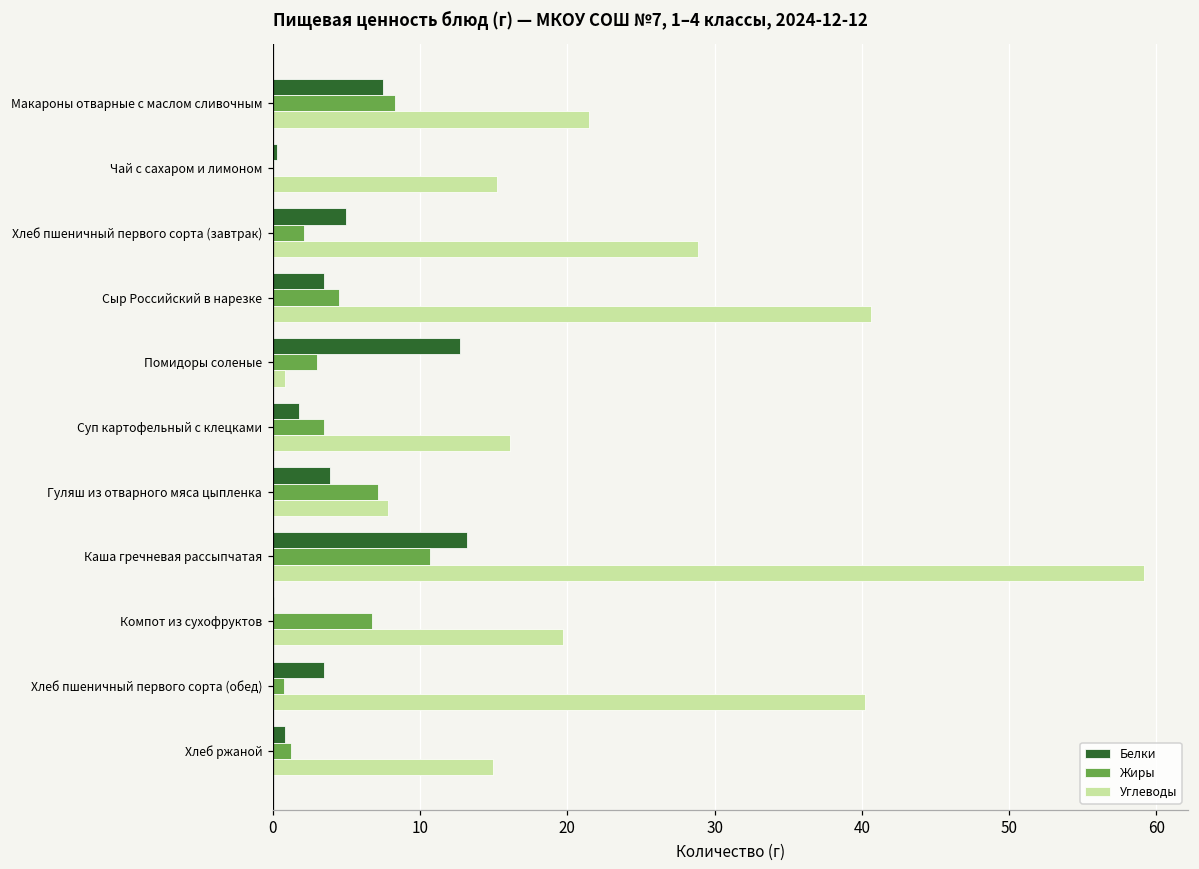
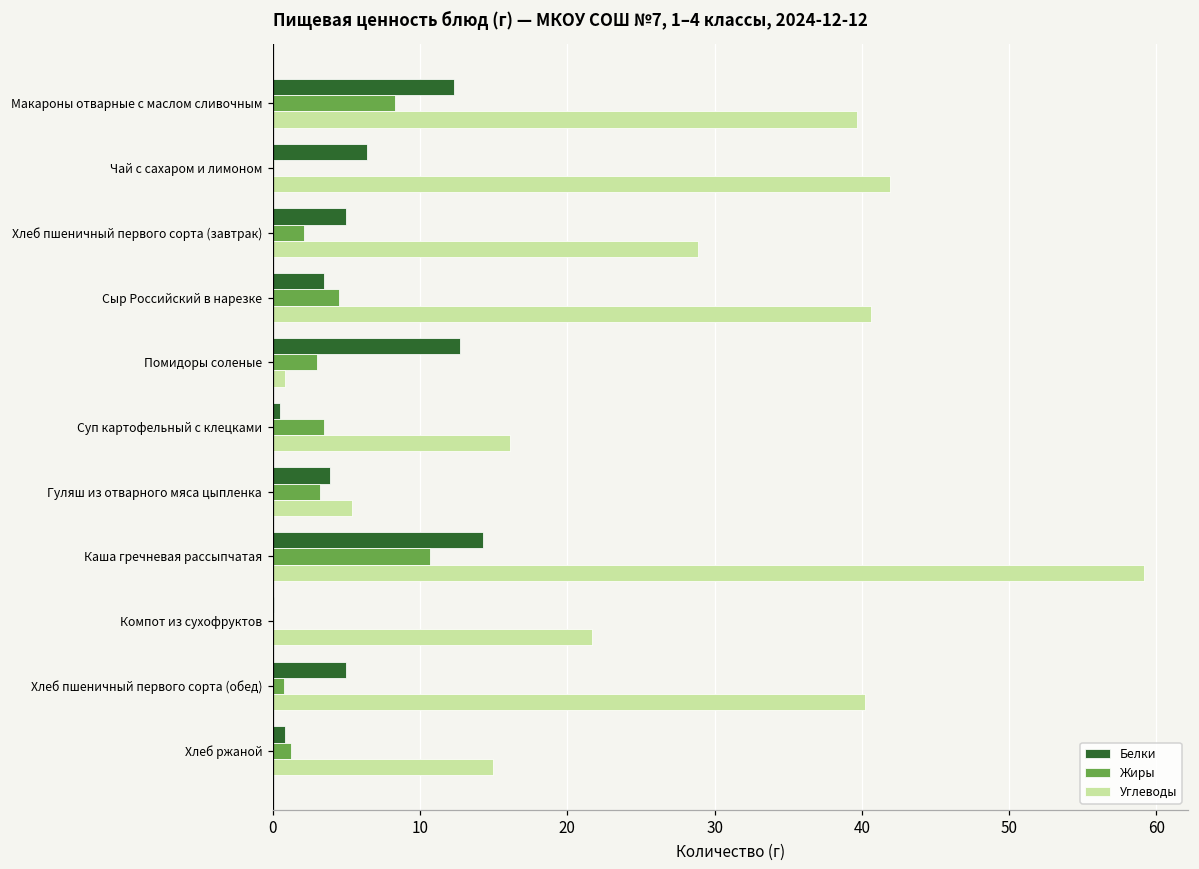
Белки, Макароны отварные с маслом сливочным: 7.5 -> 12.3
Углеводы, Макароны отварные с маслом сливочным: 21.5 -> 39.7
Белки, Чай с сахаром и лимоном: 0.3 -> 6.4
Углеводы, Чай с сахаром и лимоном: 15.2 -> 42.0
Белки, Суп картофельный с клецками: 1.8 -> 0.5
Жиры, Гуляш из отварного мяса цыпленка: 7.2 -> 3.2
Углеводы, Гуляш из отварного мяса цыпленка: 7.9 -> 5.4
Белки, Каша гречневая рассыпчатая: 13.2 -> 14.3
Жиры, Компот из сухофруктов: 6.7 -> 0.1
Углеводы, Компот из сухофруктов: 19.7 -> 21.7
Белки, Хлеб пшеничный первого сорта (обед): 3.5 -> 5.0
